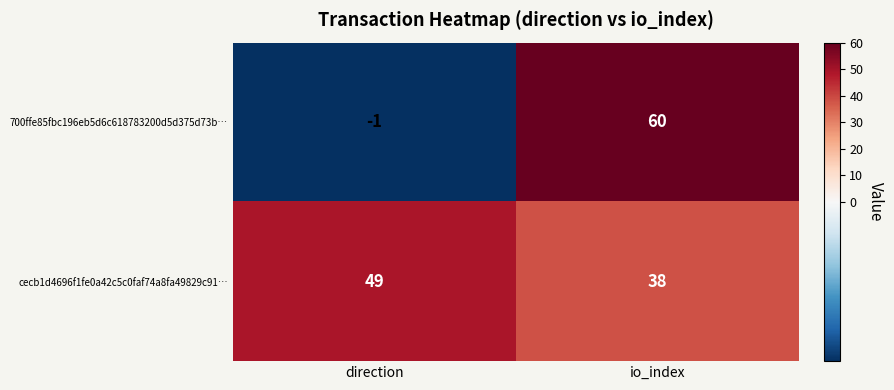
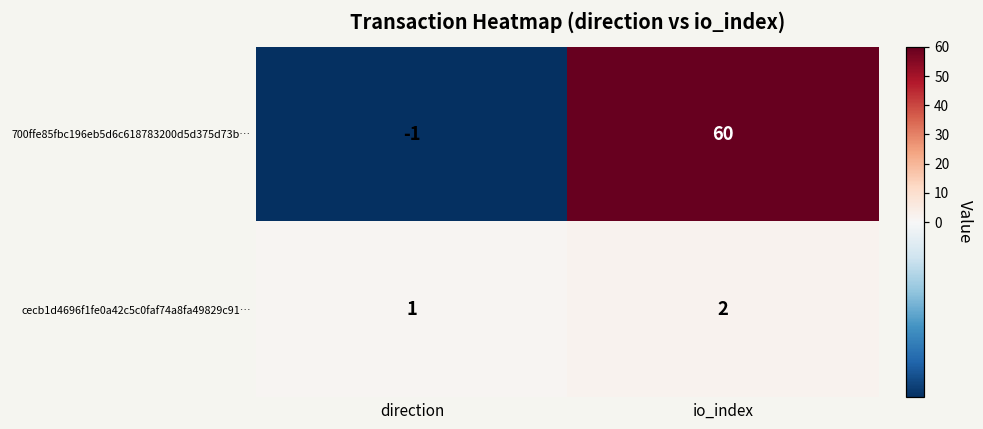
cecb1d4696f1fe0a42c5c0faf74a8fa49829c91…, direction: 49 -> 1
cecb1d4696f1fe0a42c5c0faf74a8fa49829c91…, io_index: 38 -> 2
